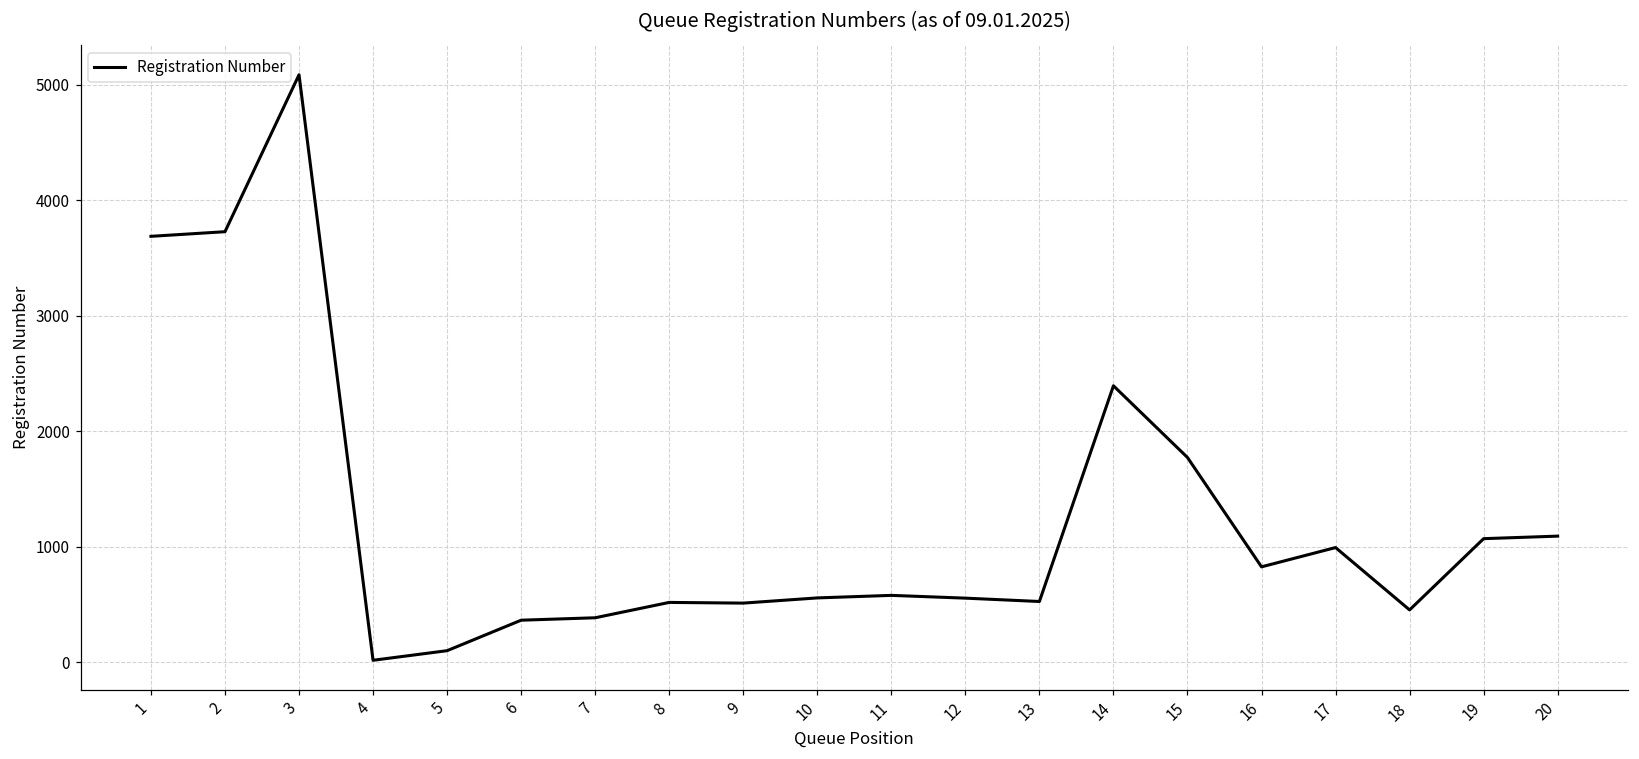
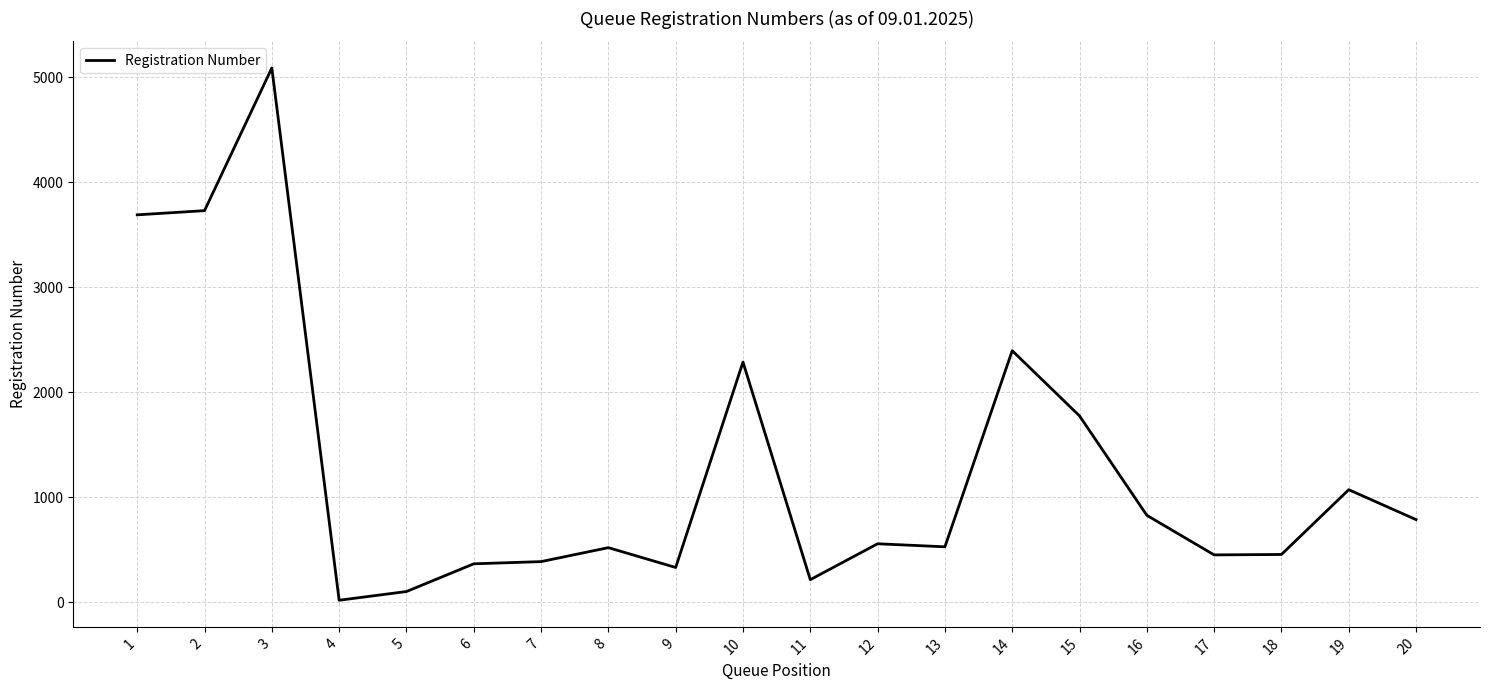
9: 510 -> 330
10: 560 -> 2290
11: 580 -> 210
17: 990 -> 450
20: 1090 -> 790
